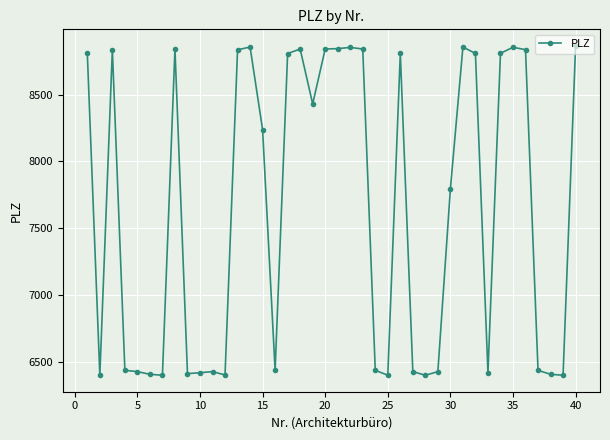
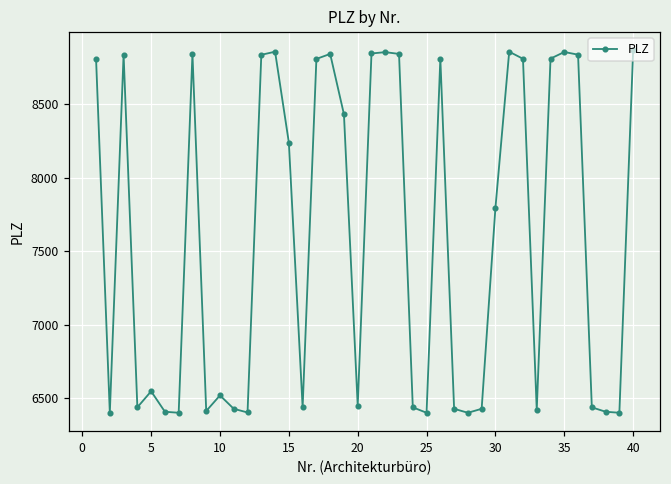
5: 6430 -> 6550
10: 6420 -> 6520
20: 8840 -> 6450
